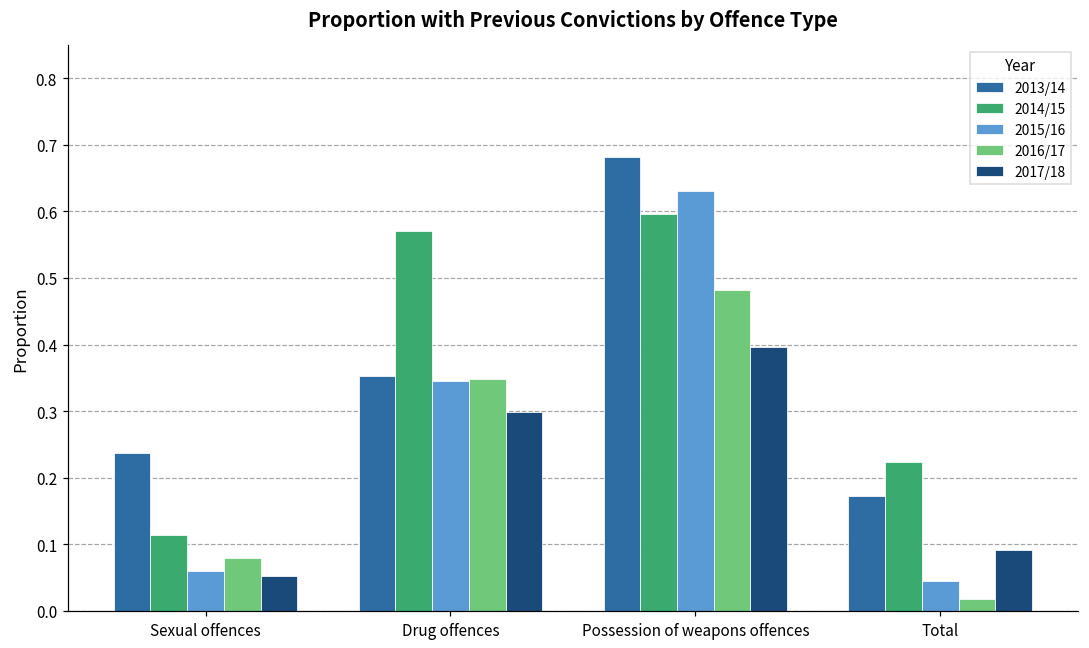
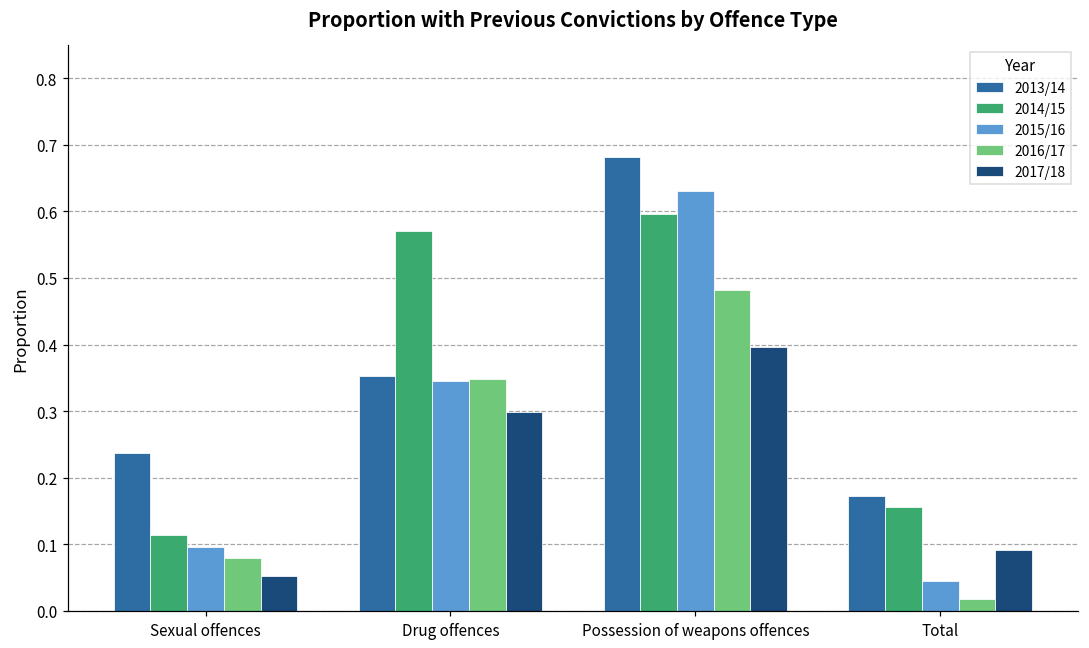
2015/16, Sexual offences: 0.06 -> 0.10
2014/15, Total: 0.22 -> 0.16
